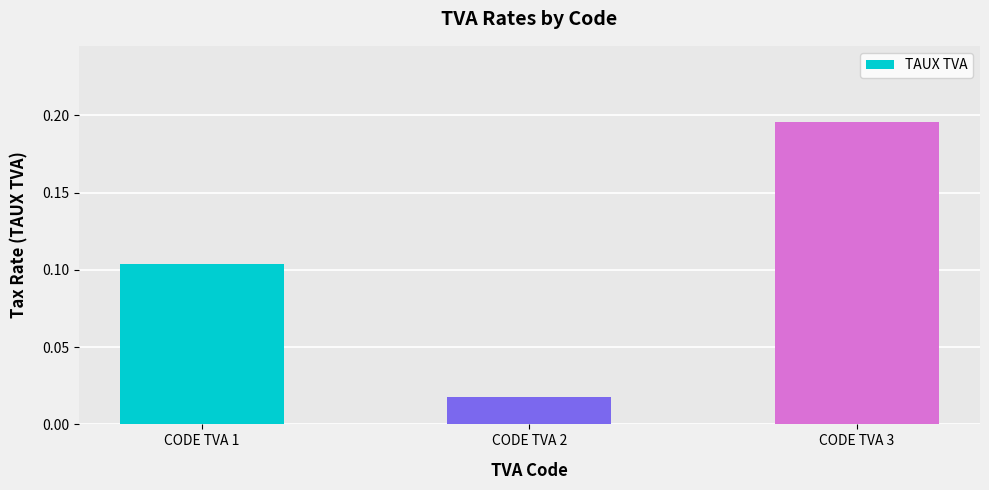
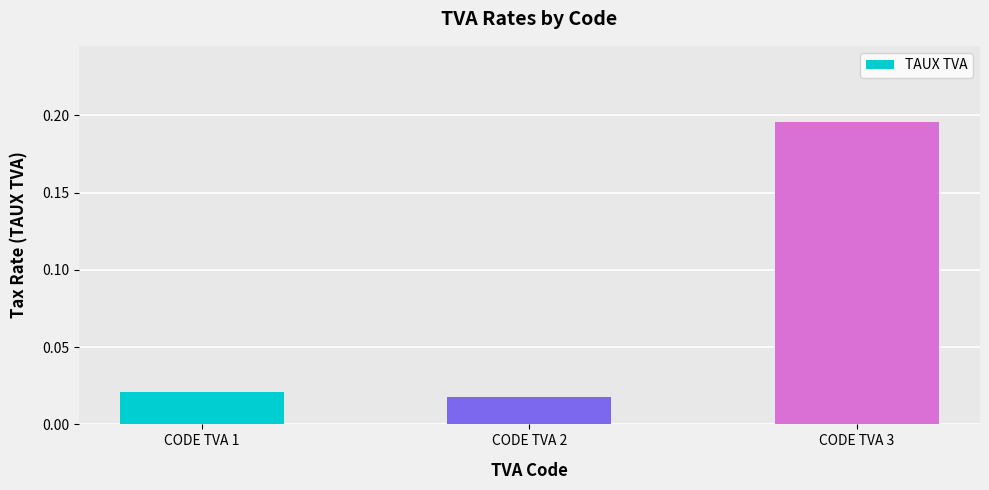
CODE TVA 1: 0.104 -> 0.021
